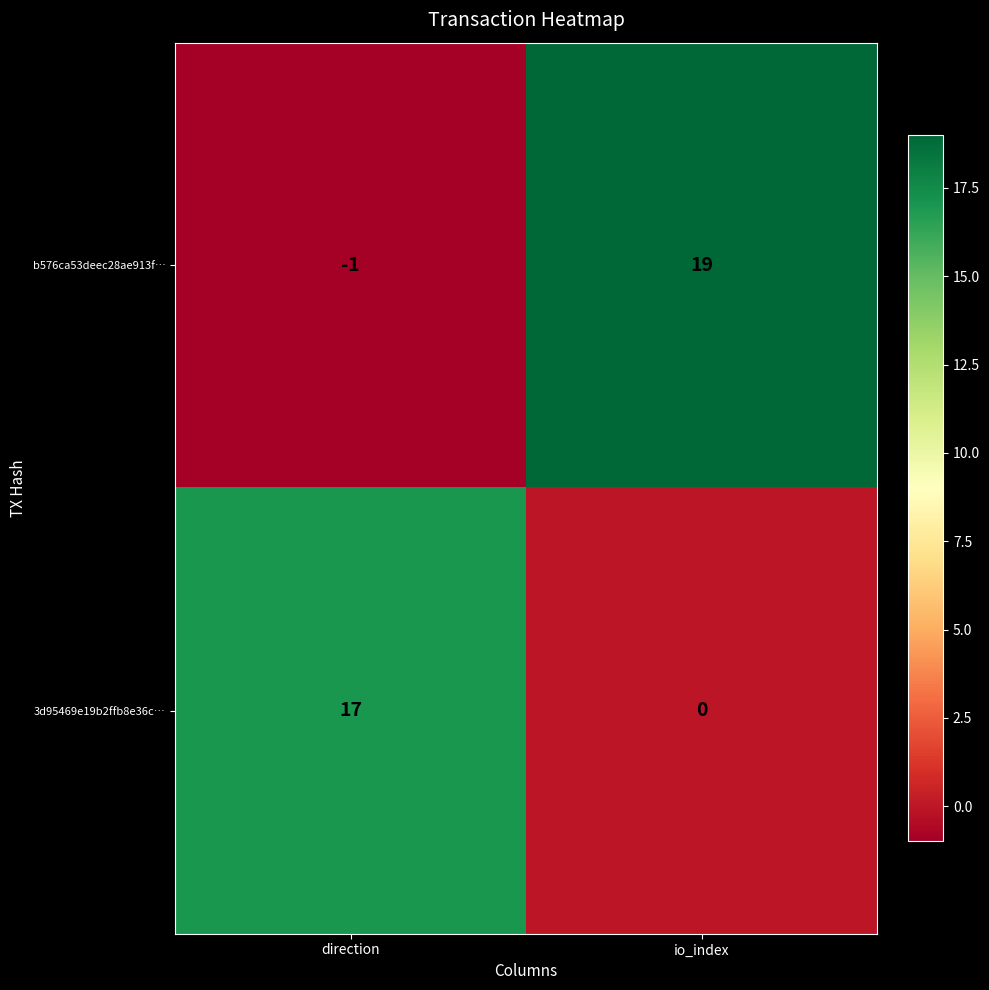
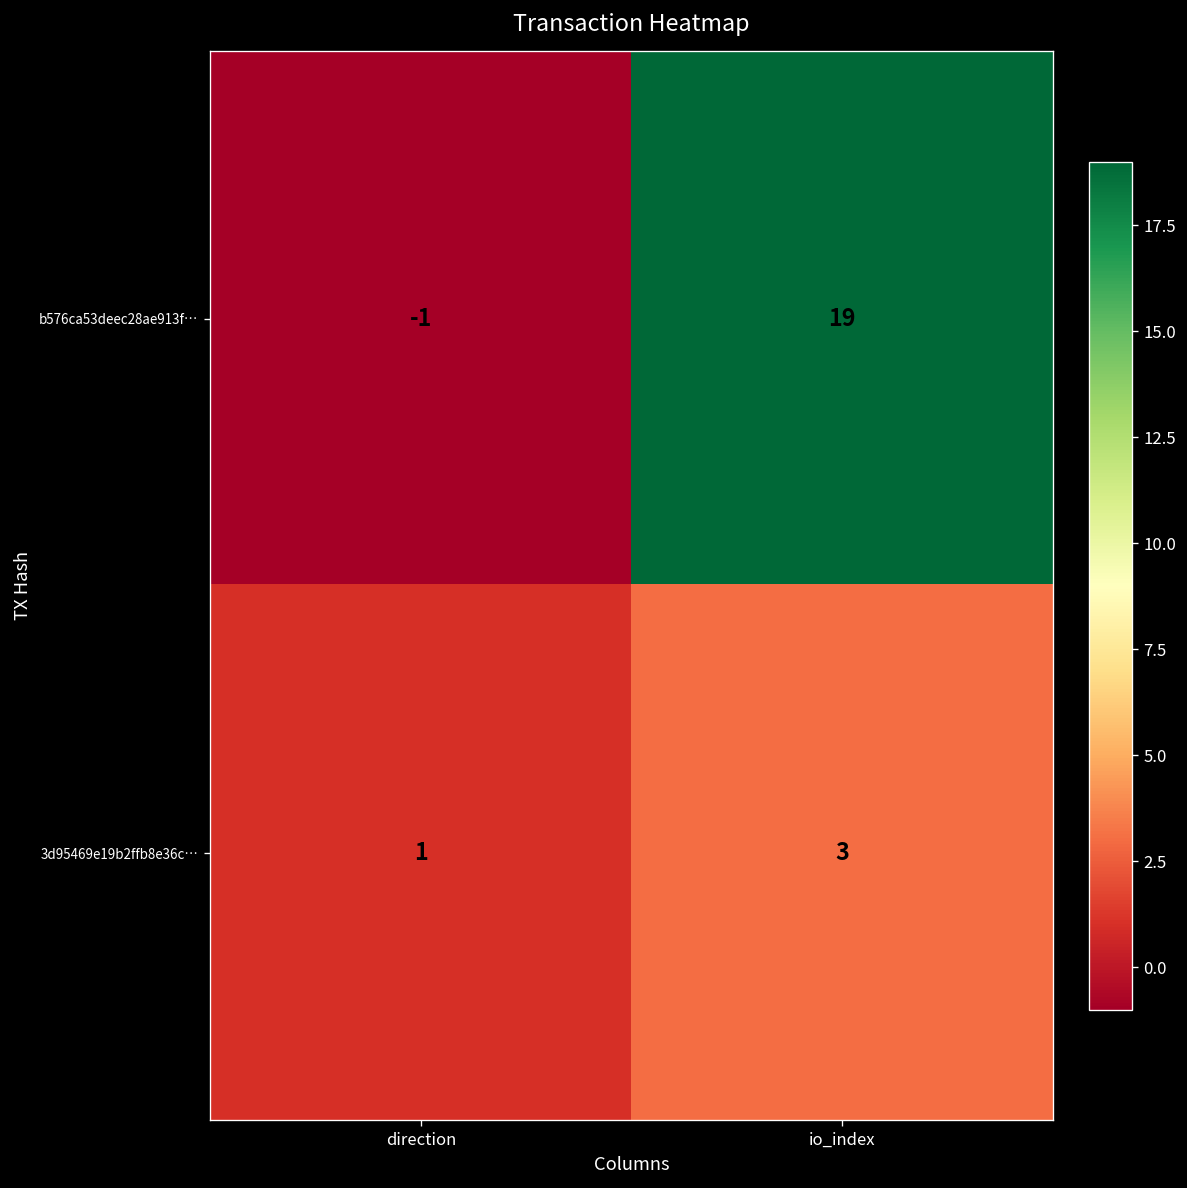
3d95469e19b2ffb8e36c…, direction: 17 -> 1
3d95469e19b2ffb8e36c…, io_index: 0 -> 3
